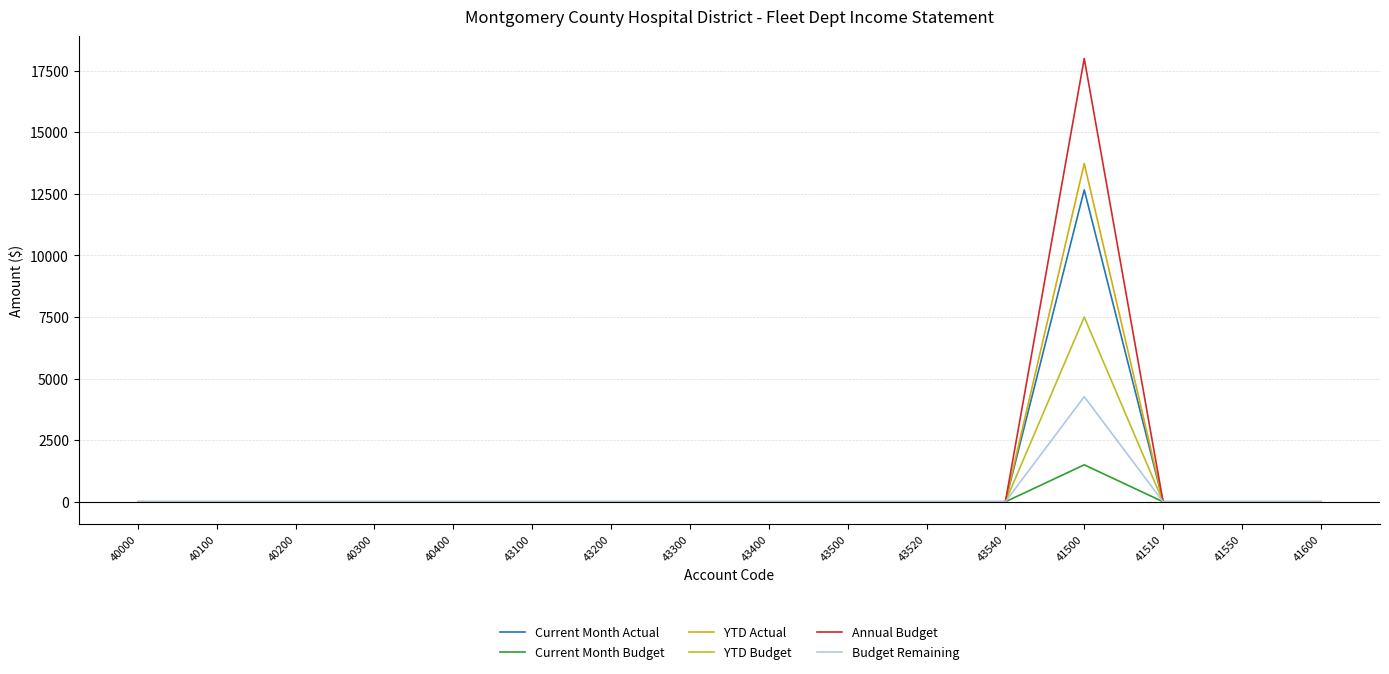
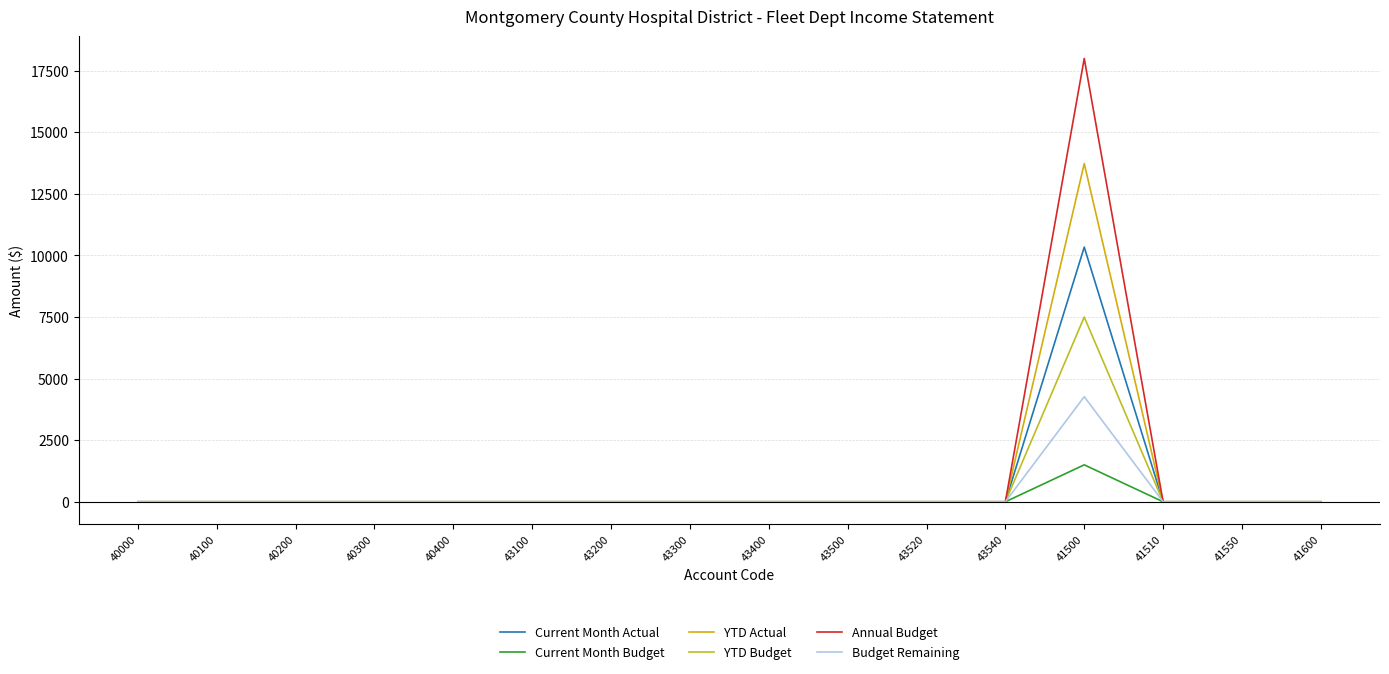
Current Month Actual, 41500: 12700 -> 10300
